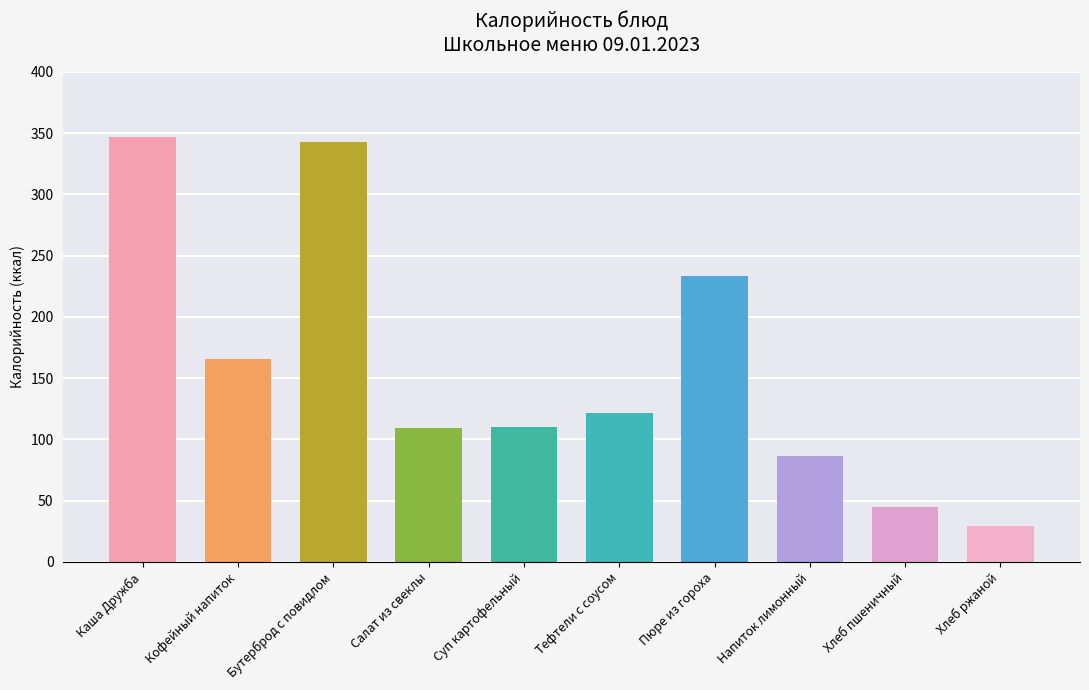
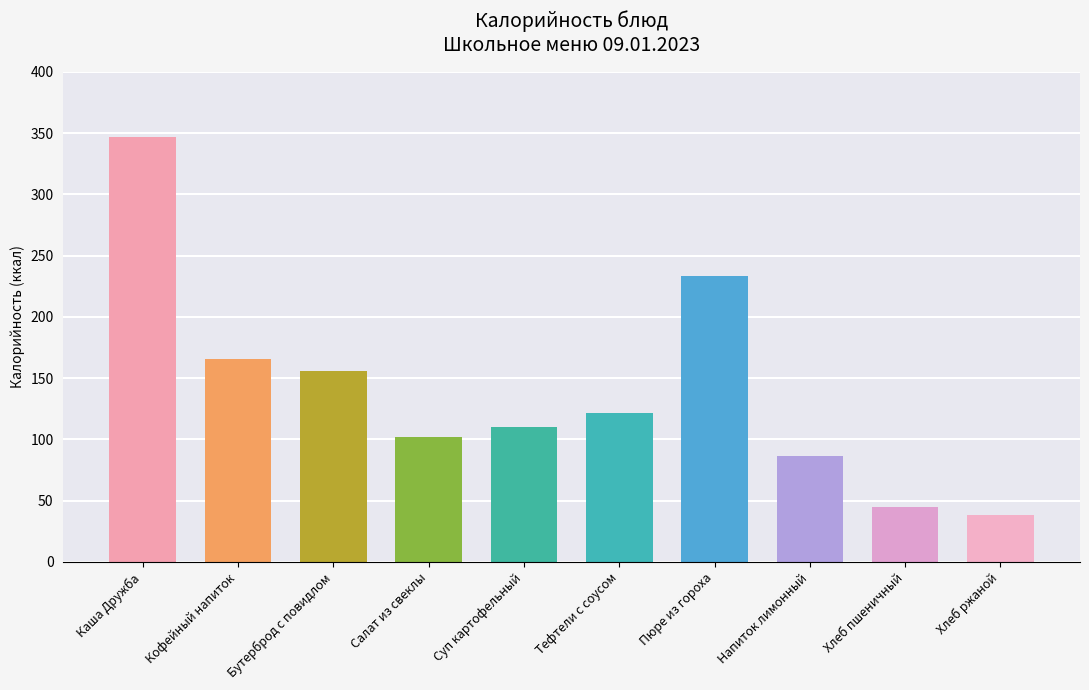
Бутерброд с повидлом: 343 -> 156
Салат из свеклы: 109 -> 102
Хлеб ржаной: 29 -> 38
